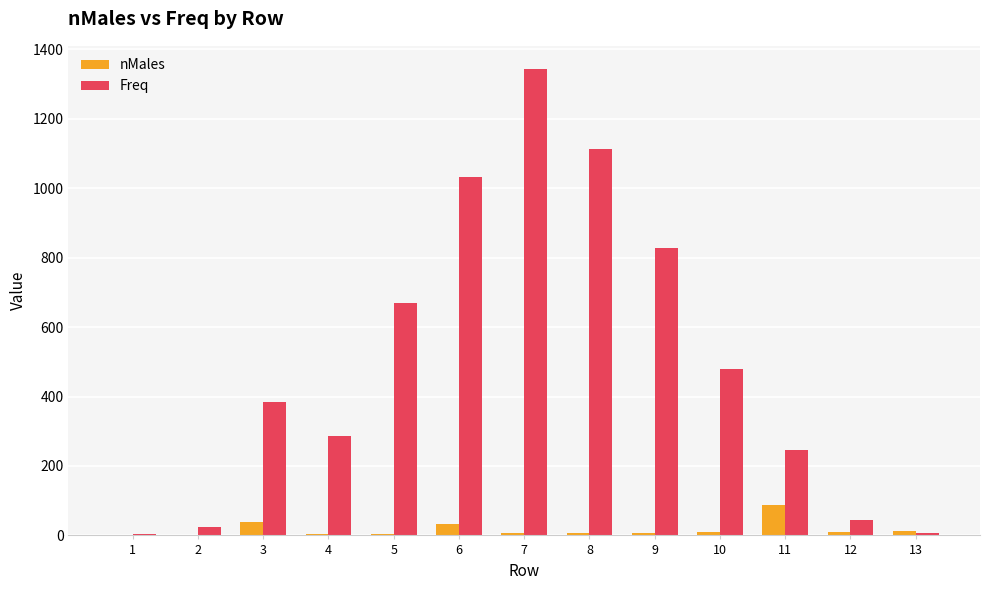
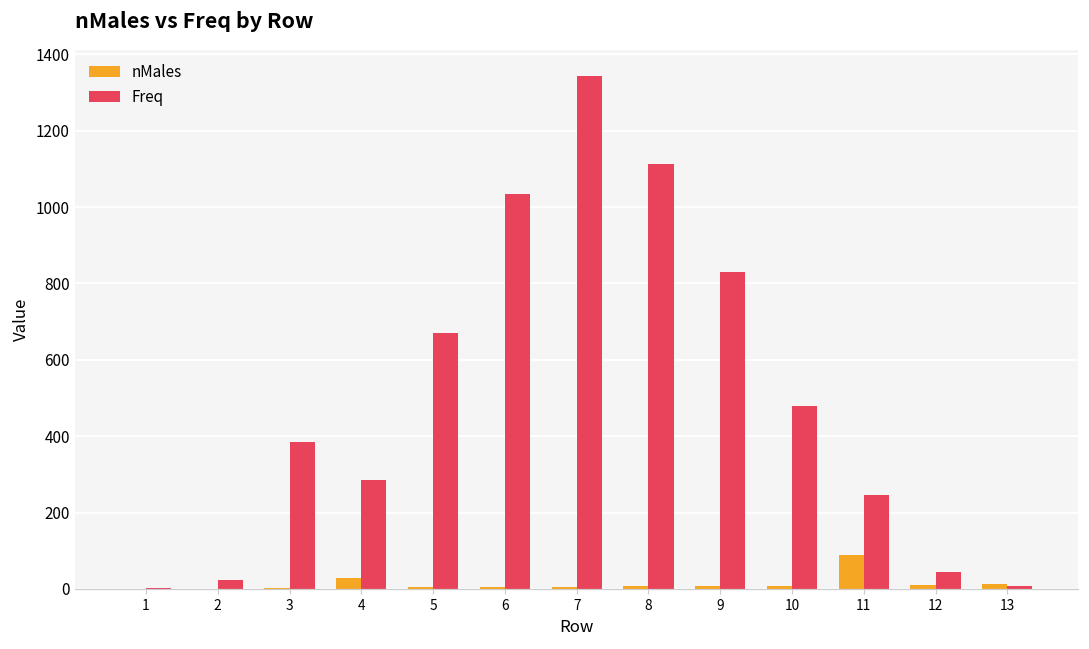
nMales, 3: 40 -> 0
nMales, 4: 0 -> 30
nMales, 6: 30 -> 10
